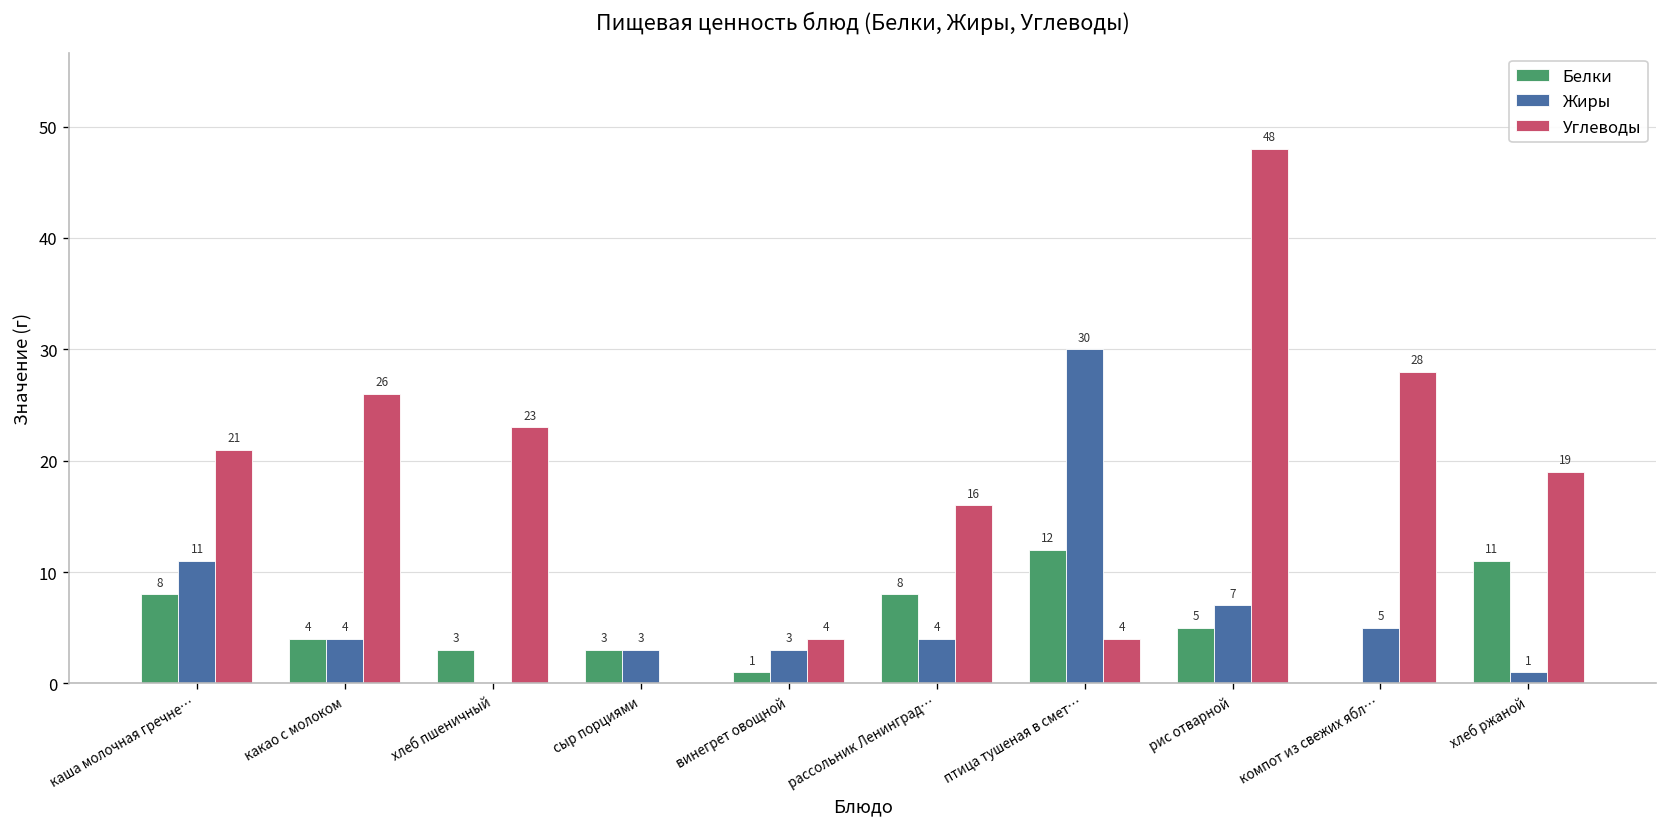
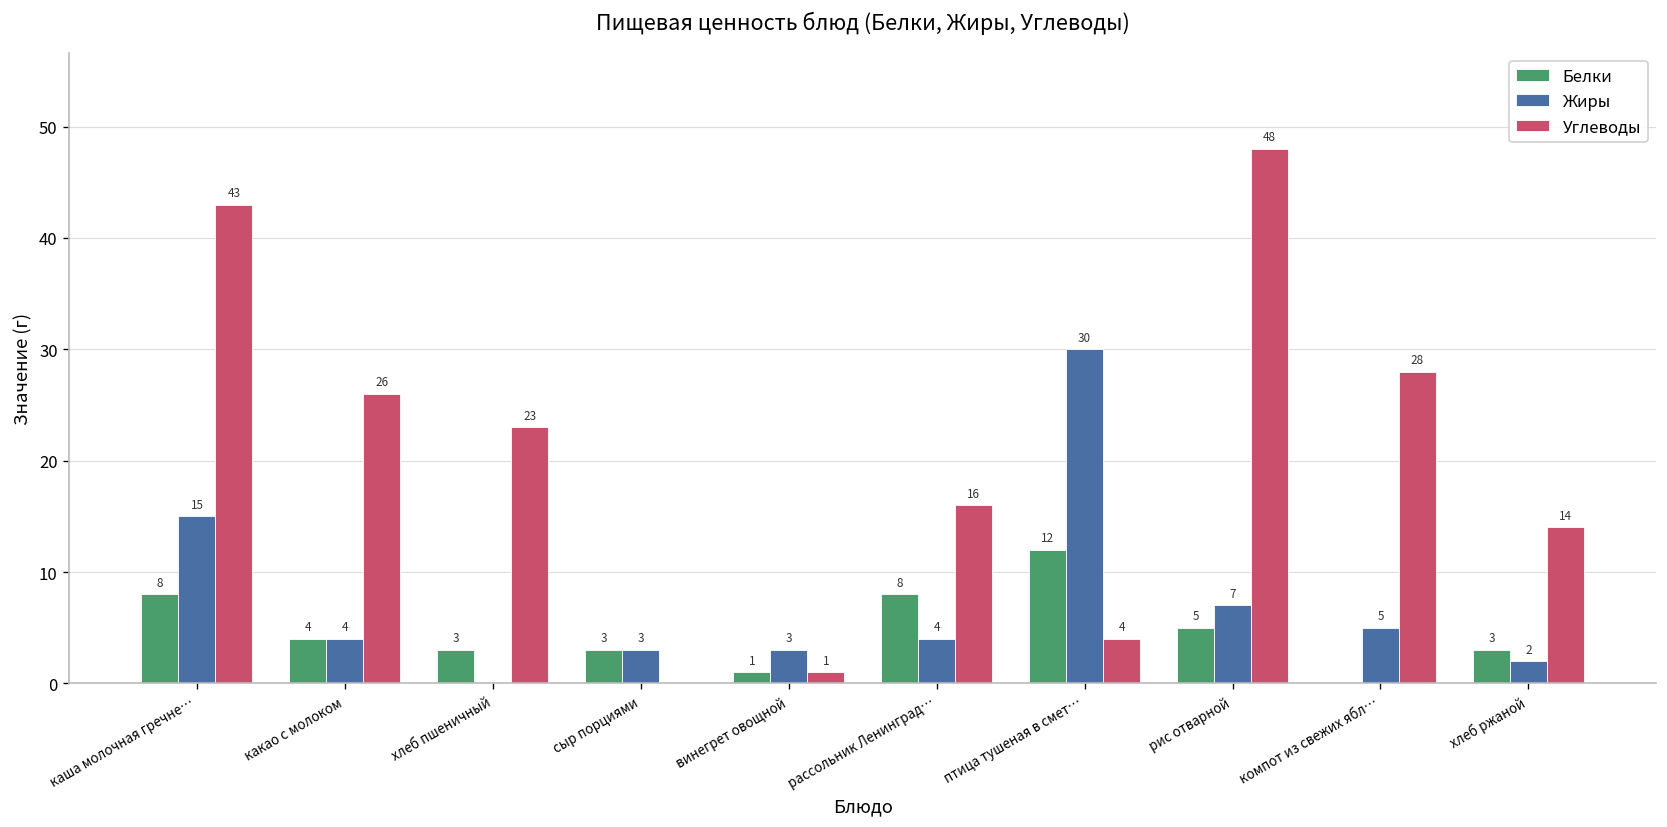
Жиры, каша молочная гречне…: 11 -> 15
Углеводы, каша молочная гречне…: 21 -> 43
Углеводы, винегрет овощной: 4 -> 1
Белки, хлеб ржаной: 11 -> 3
Жиры, хлеб ржаной: 1 -> 2
Углеводы, хлеб ржаной: 19 -> 14
